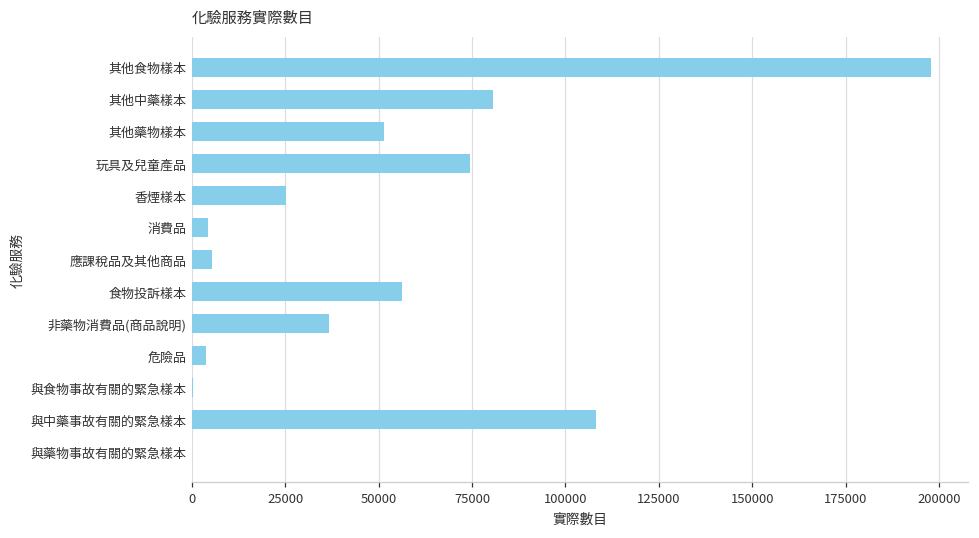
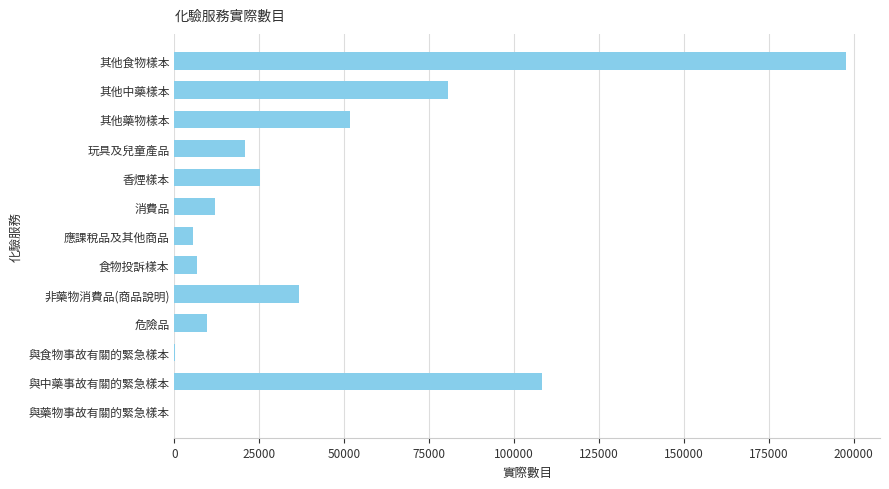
玩具及兒童產品: 74000 -> 21000
消費品: 4000 -> 12000
食物投訴樣本: 56000 -> 7000
危險品: 4000 -> 10000
